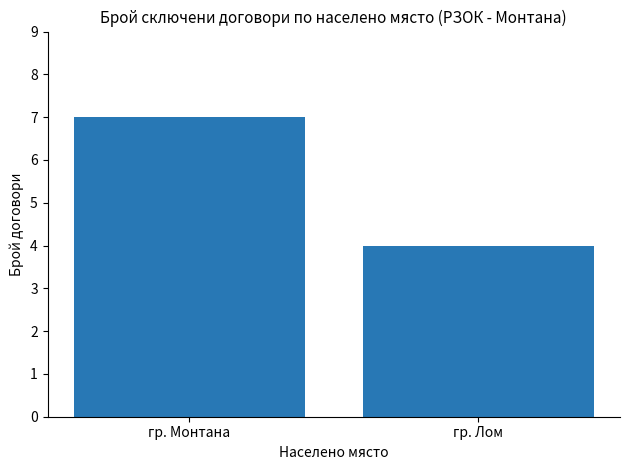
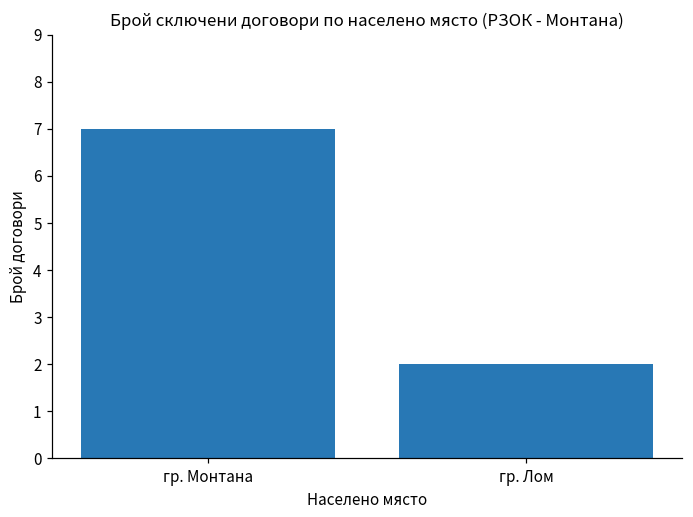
гр. Лом: 4 -> 2
